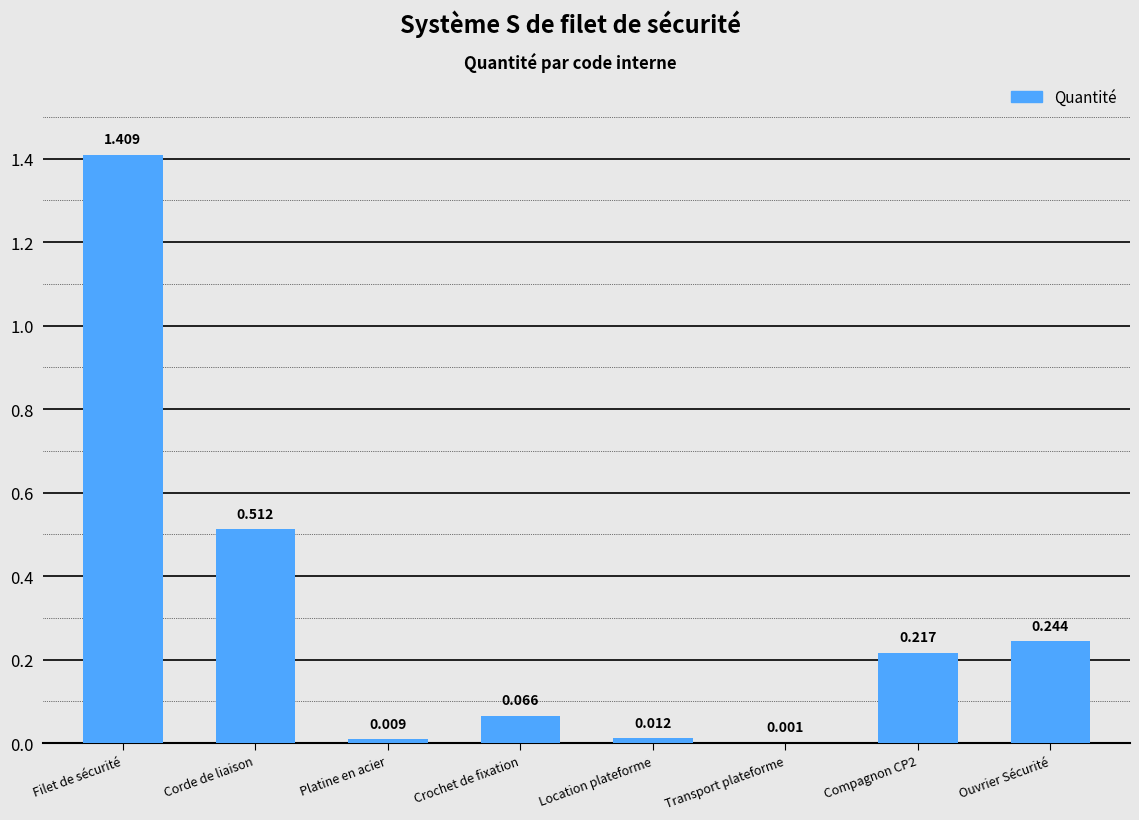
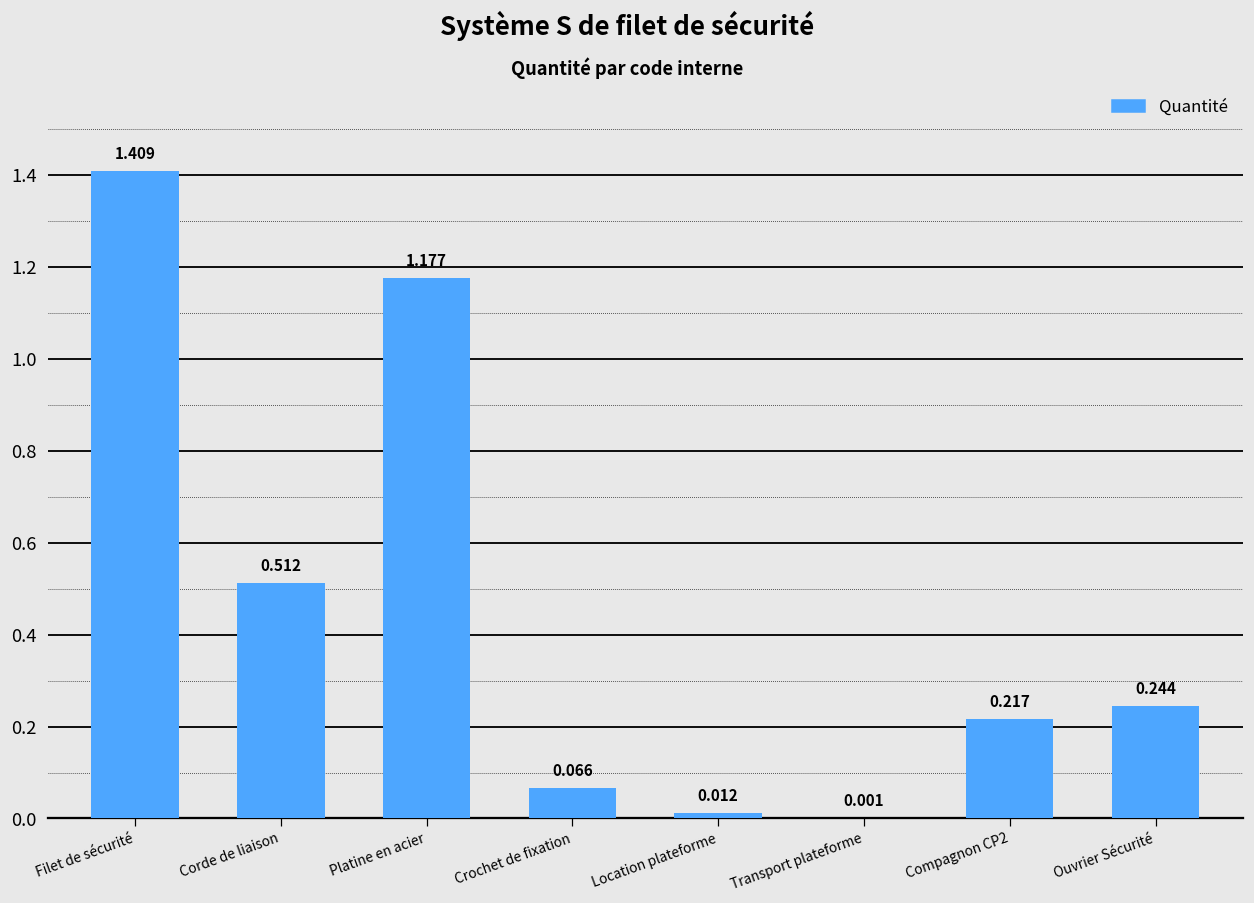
Platine en acier: 0.009 -> 1.177
